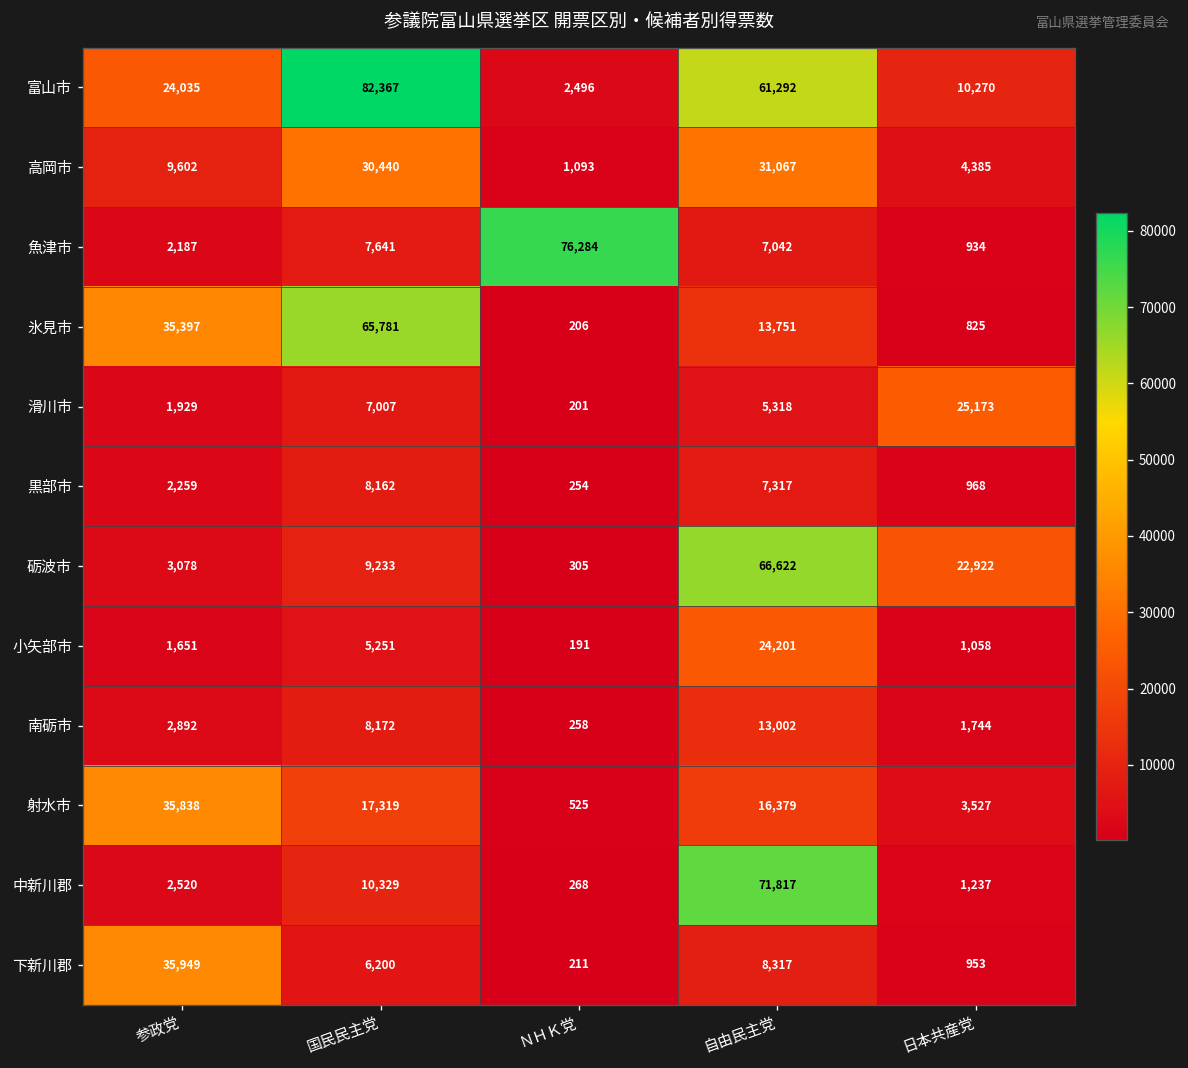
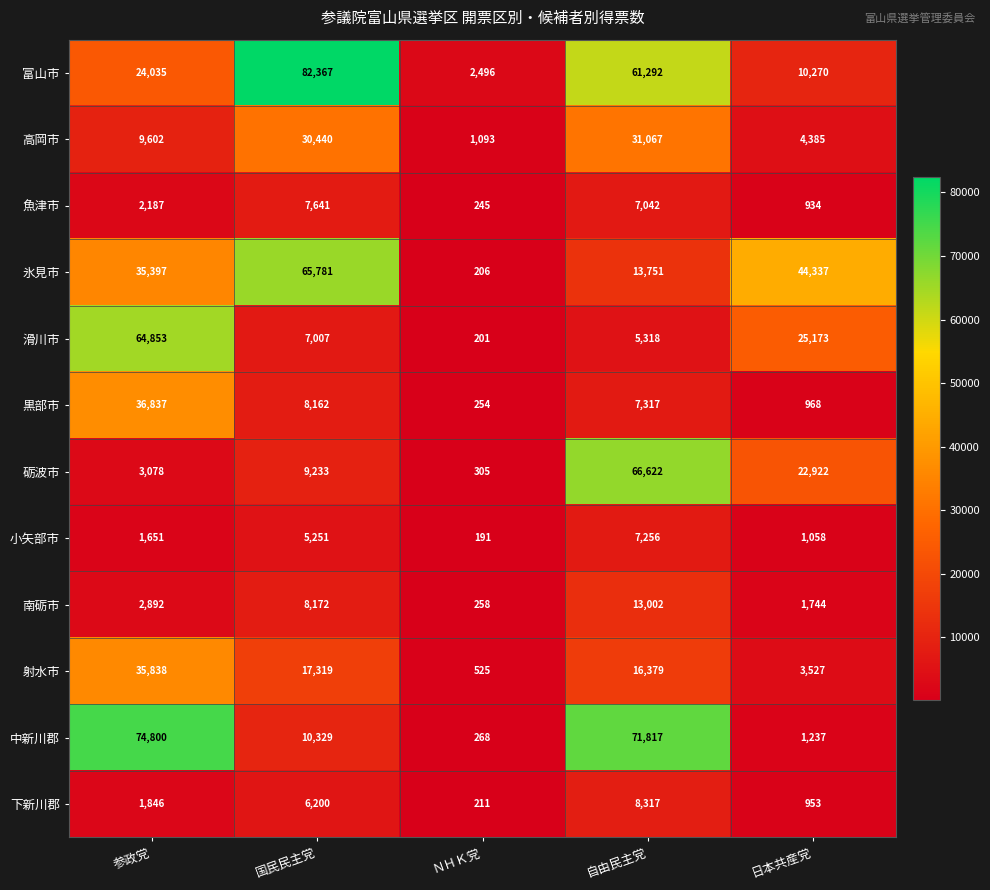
魚津市, ＮＨＫ党: 76,284 -> 245
氷見市, 日本共産党: 825 -> 44,337
滑川市, 参政党: 1,929 -> 64,853
黒部市, 参政党: 2,259 -> 36,837
小矢部市, 自由民主党: 24,201 -> 7,256
中新川郡, 参政党: 2,520 -> 74,800
下新川郡, 参政党: 35,949 -> 1,846
